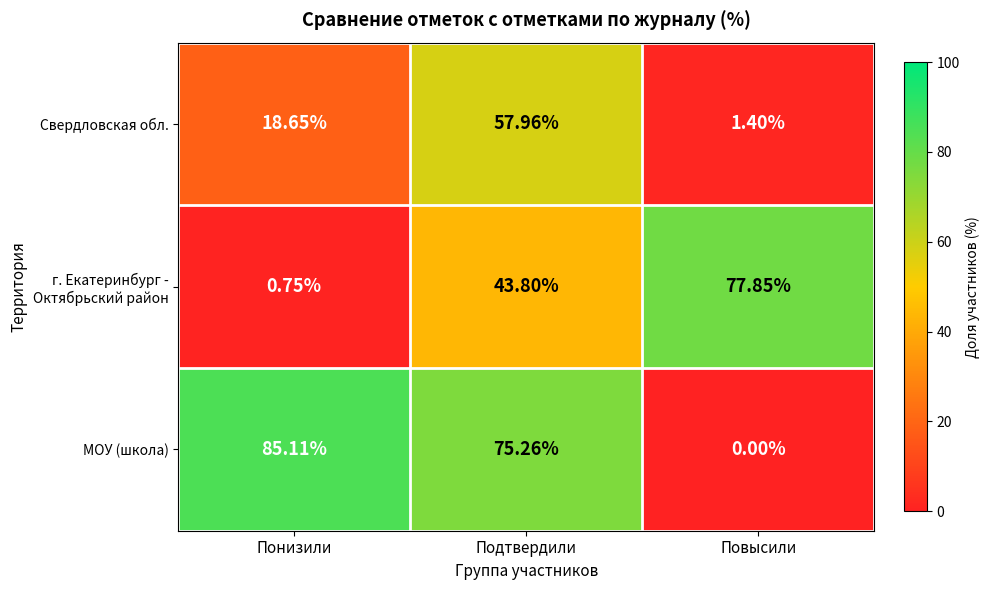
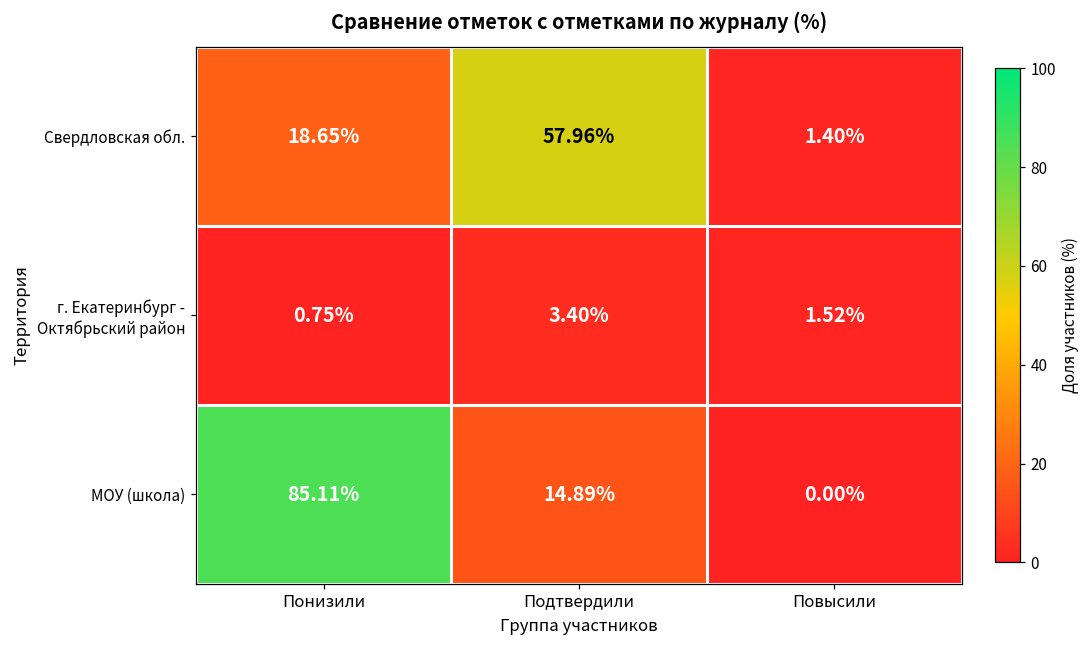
г. Екатеринбург - Октябрьский район, Подтвердили: 43.80% -> 3.40%
г. Екатеринбург - Октябрьский район, Повысили: 77.85% -> 1.52%
МОУ (школа), Подтвердили: 75.26% -> 14.89%
